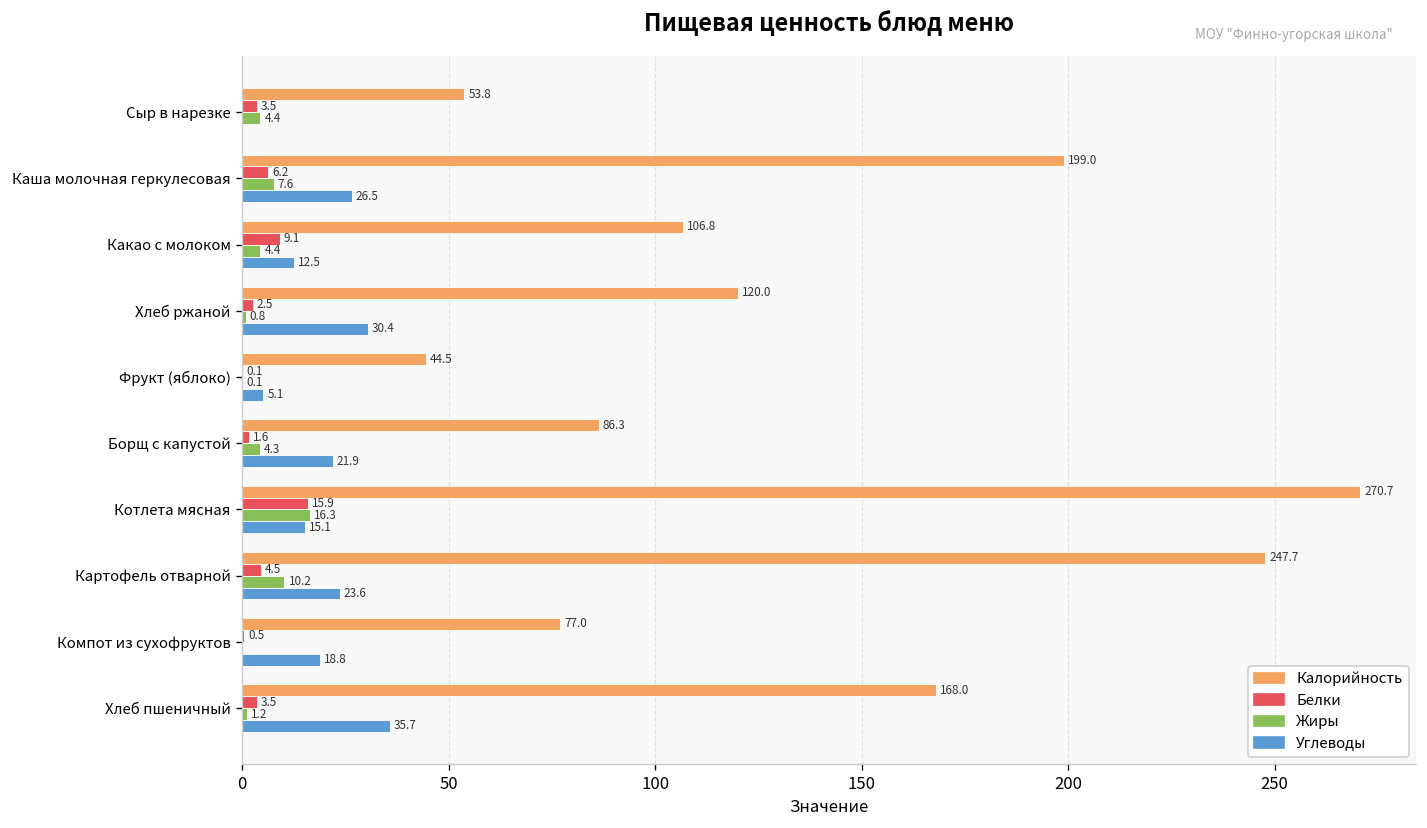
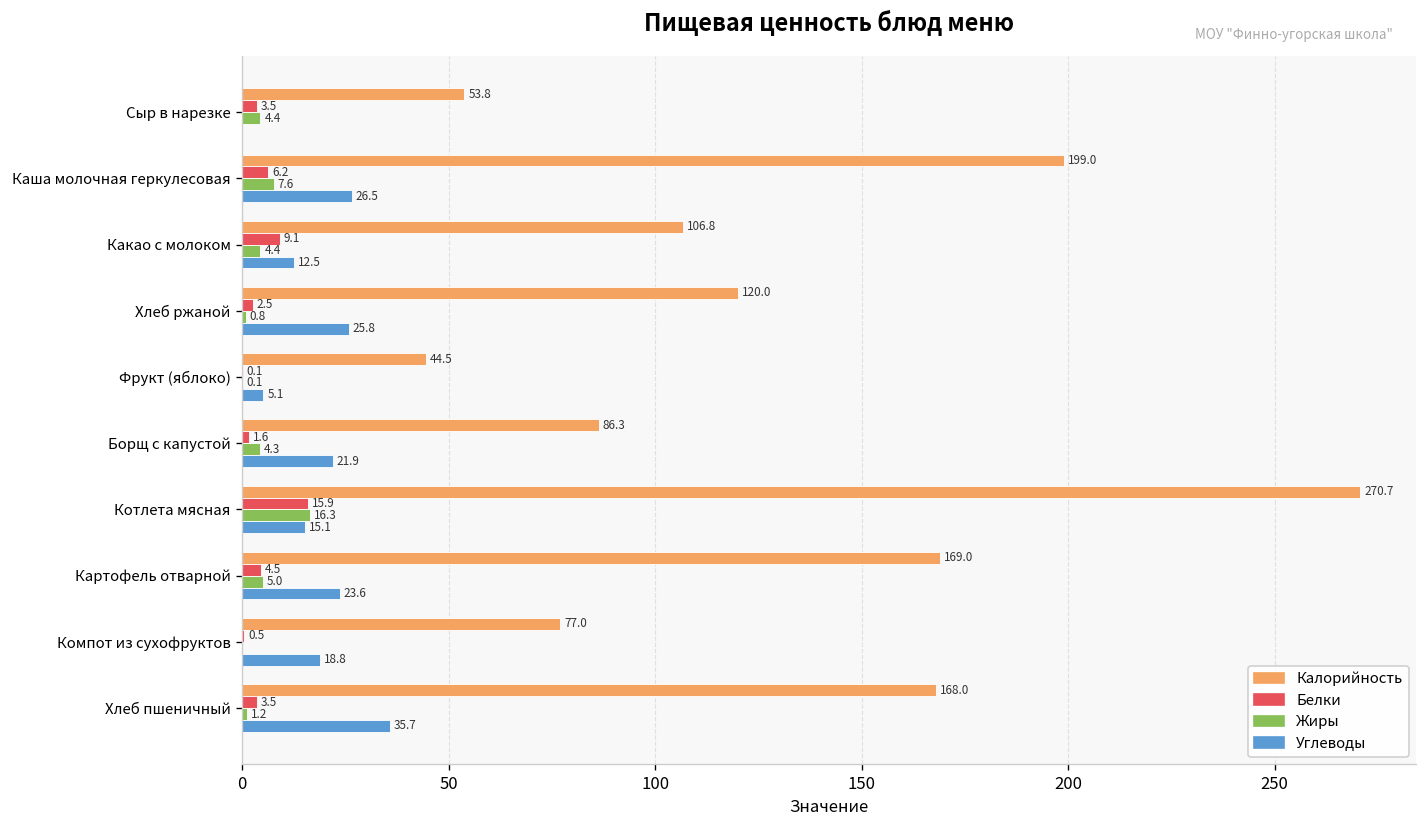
Углеводы, Хлеб ржаной: 30.4 -> 25.8
Калорийность, Картофель отварной: 247.7 -> 169.0
Жиры, Картофель отварной: 10.2 -> 5.0
